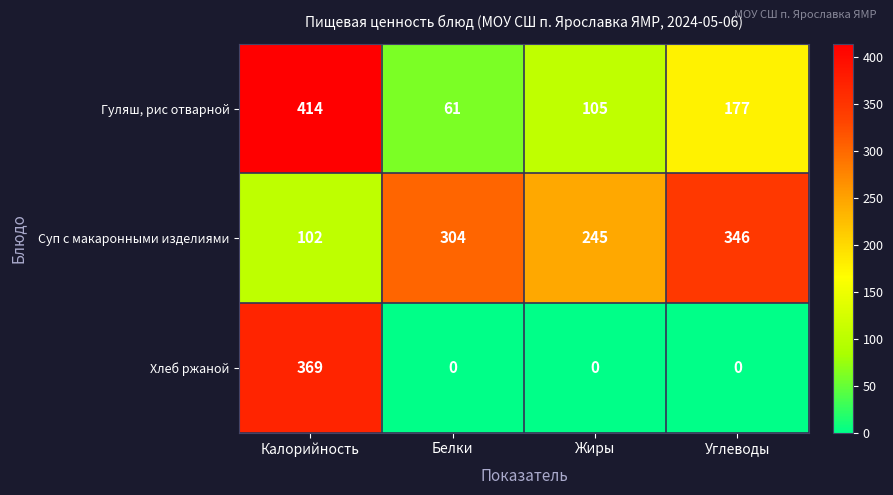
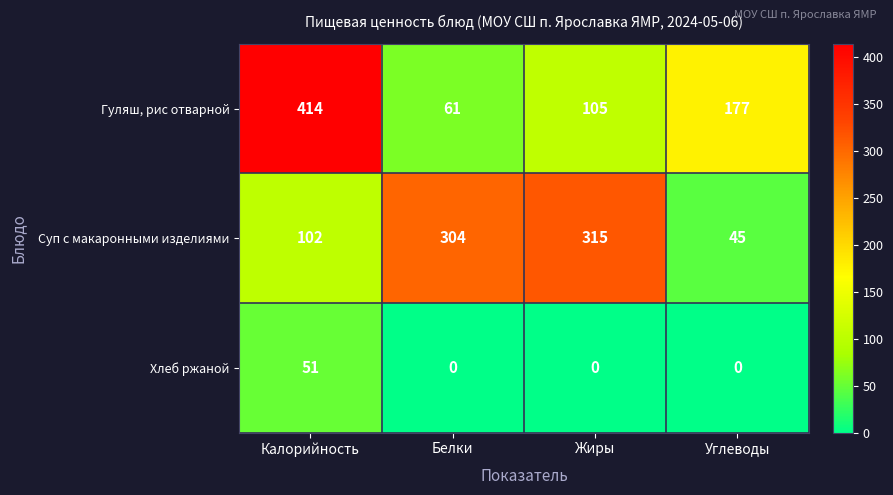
Суп с макаронными изделиями, Жиры: 245 -> 315
Суп с макаронными изделиями, Углеводы: 346 -> 45
Хлеб ржаной, Калорийность: 369 -> 51
